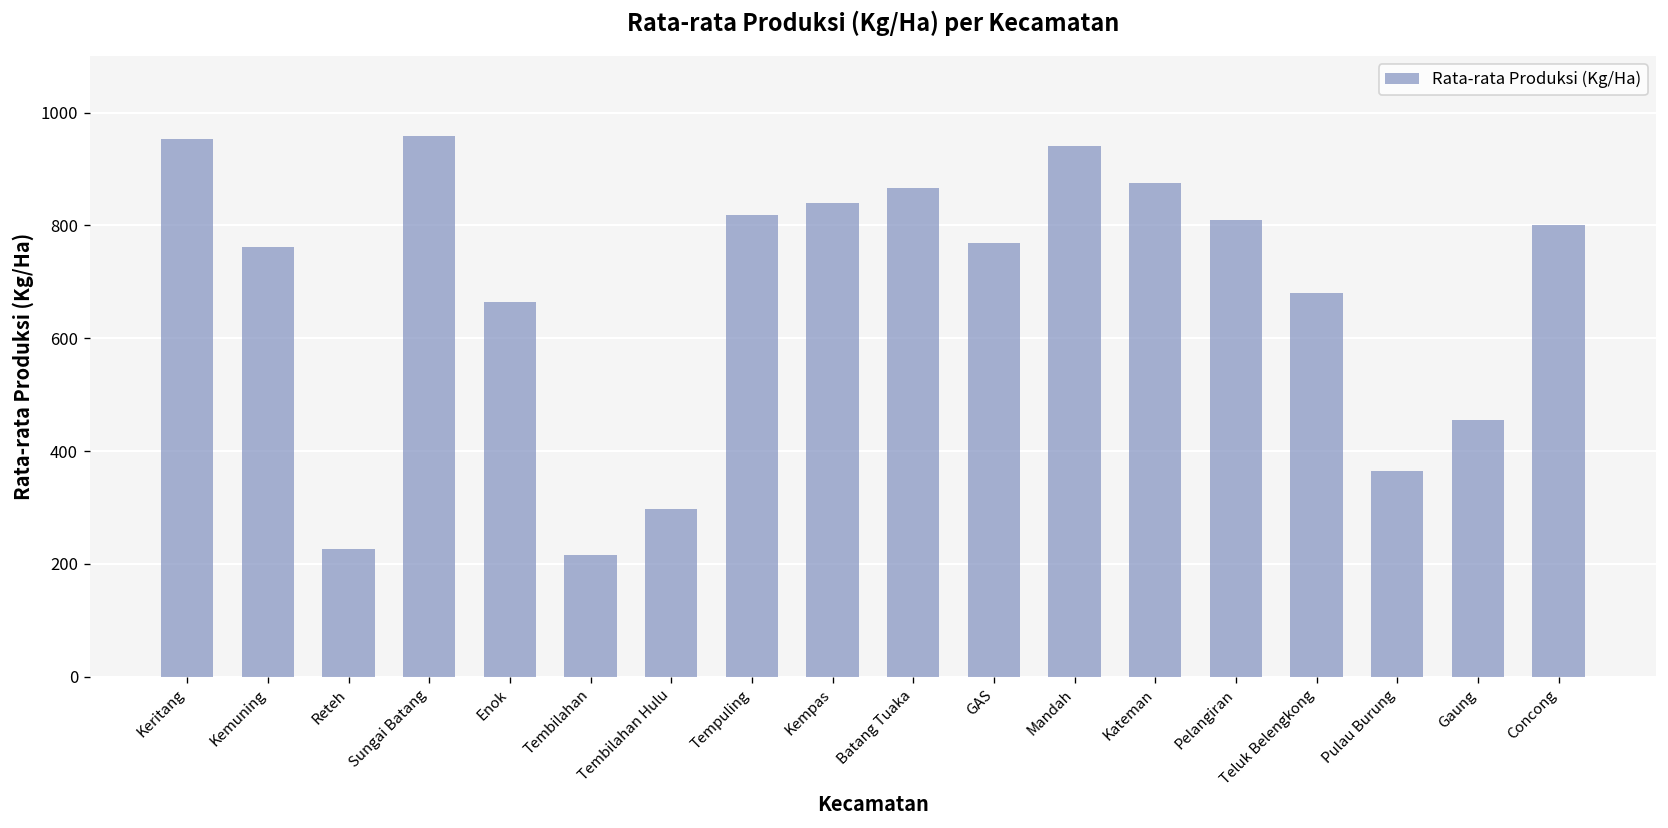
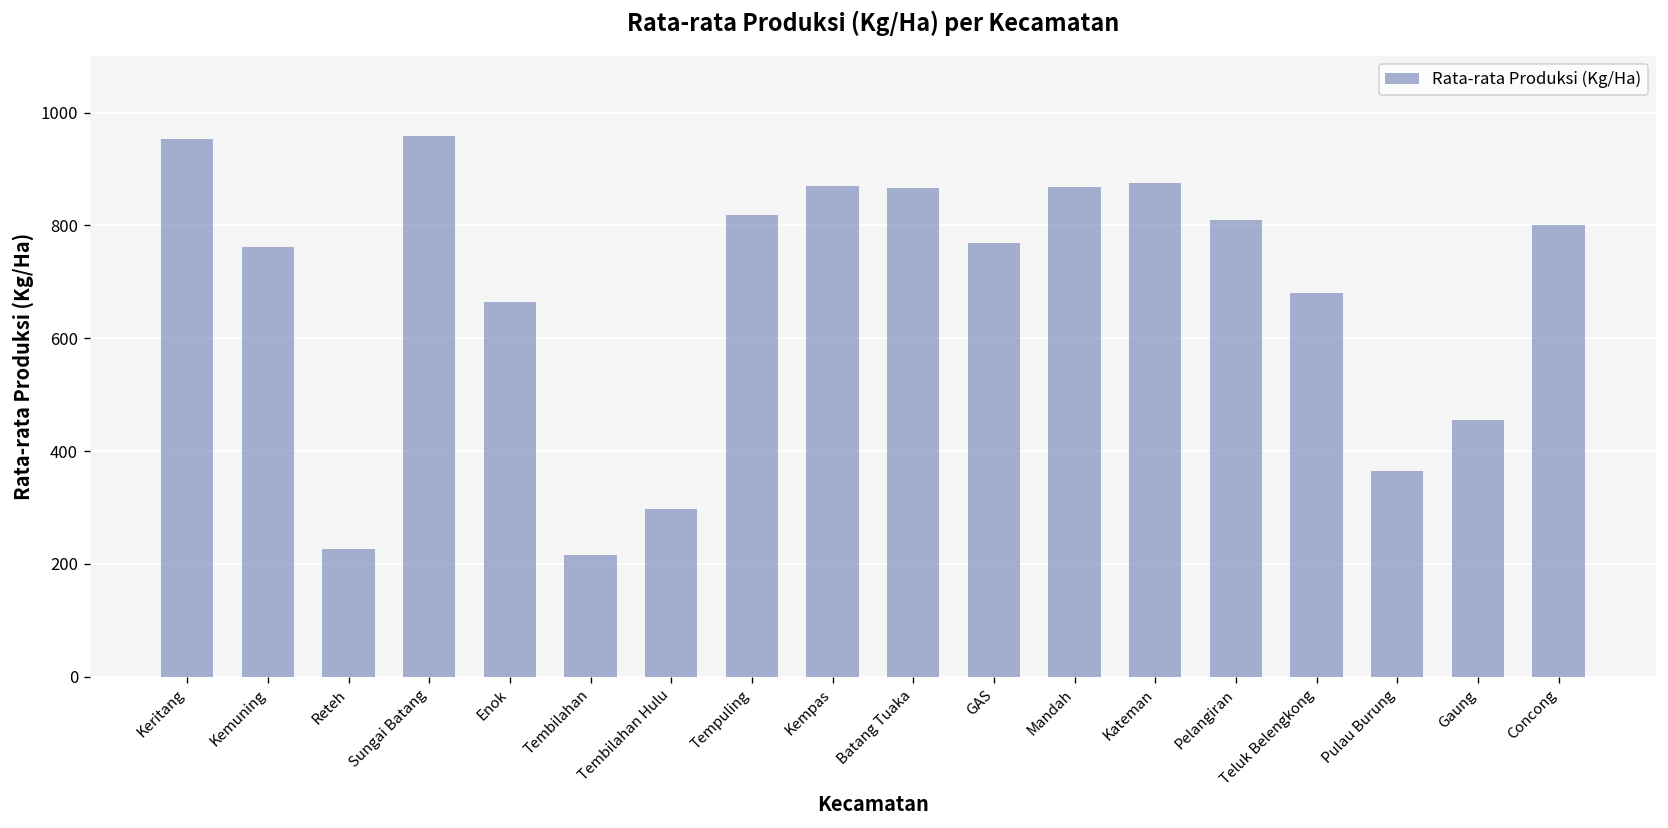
Kempas: 840 -> 870
Mandah: 940 -> 870
